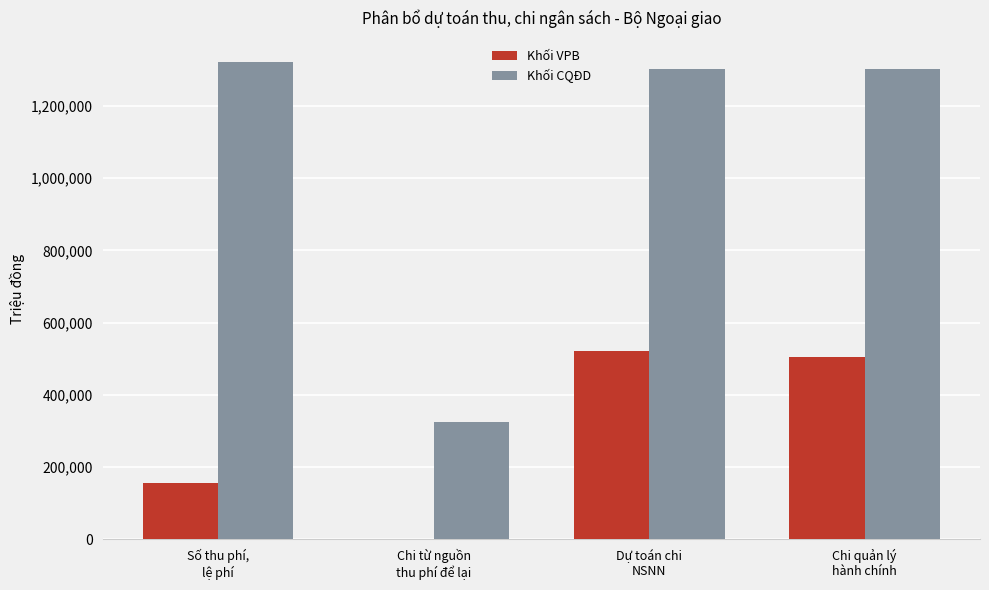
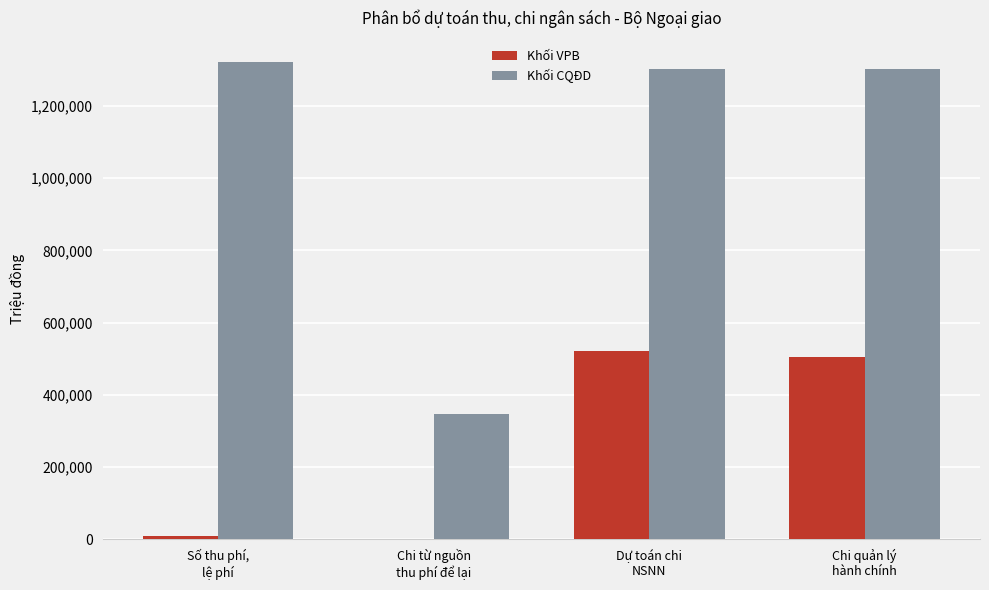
Khối VPB, Số thu phí, lệ phí: 160,000 -> 10,000
Khối CQĐD, Chi từ nguồn thu phí để lại: 320,000 -> 350,000
